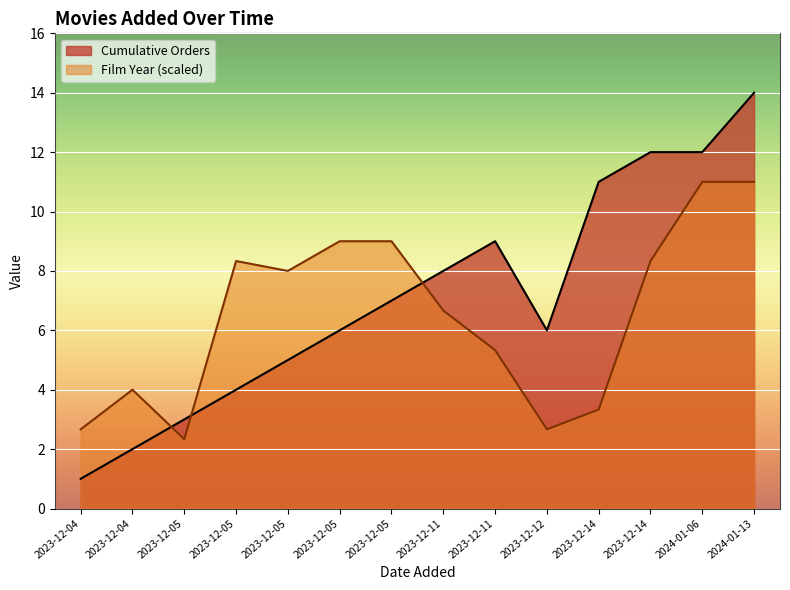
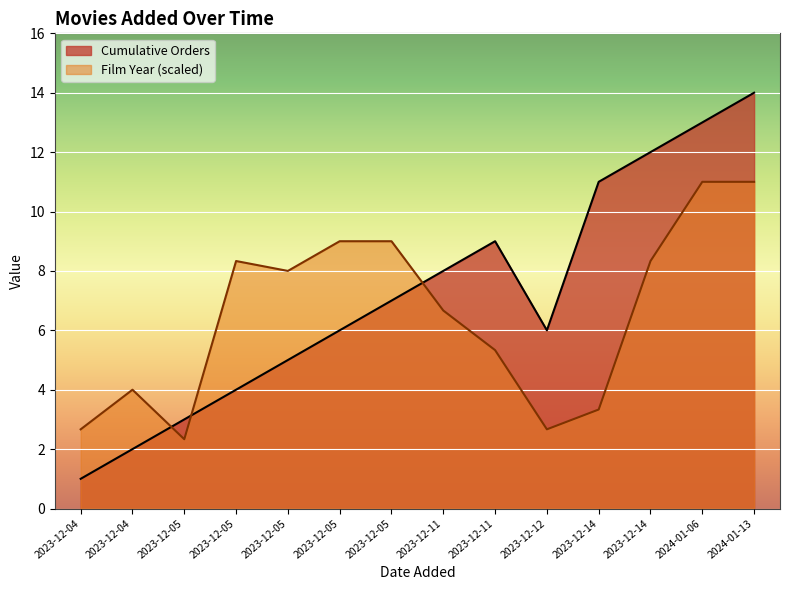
Cumulative Orders, 2024-01-06: 12 -> 13
